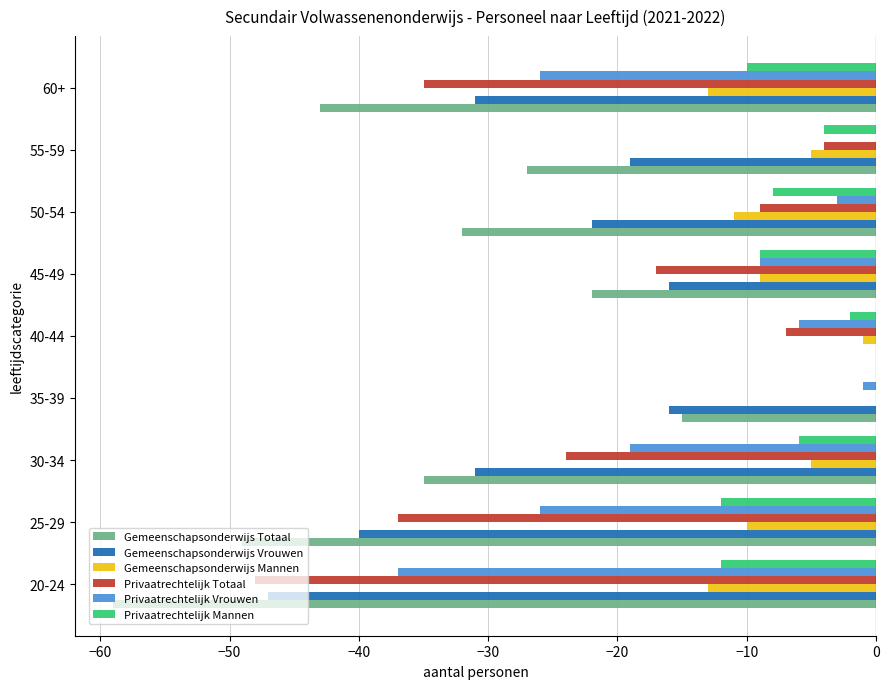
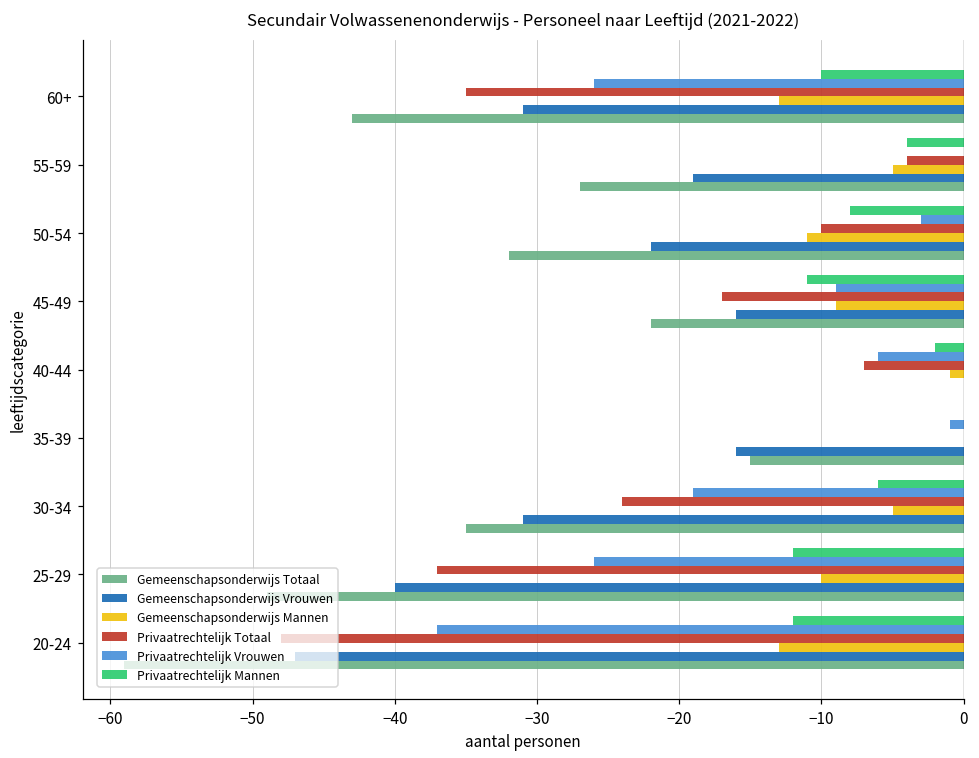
Privaatrechtelijk Totaal, 50-54: -9.0 -> -10.0
Privaatrechtelijk Mannen, 45-49: -9.0 -> -11.0
